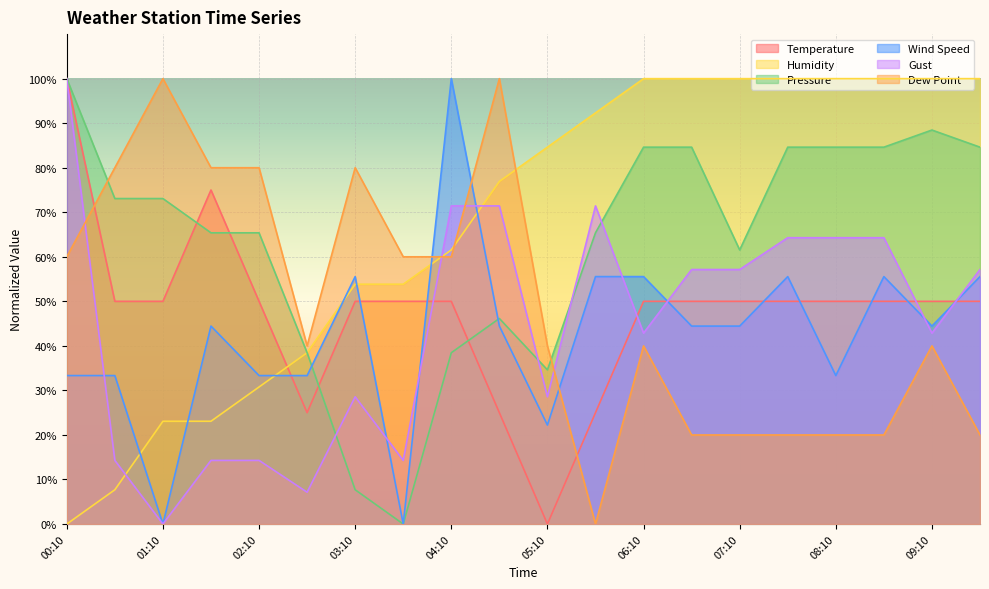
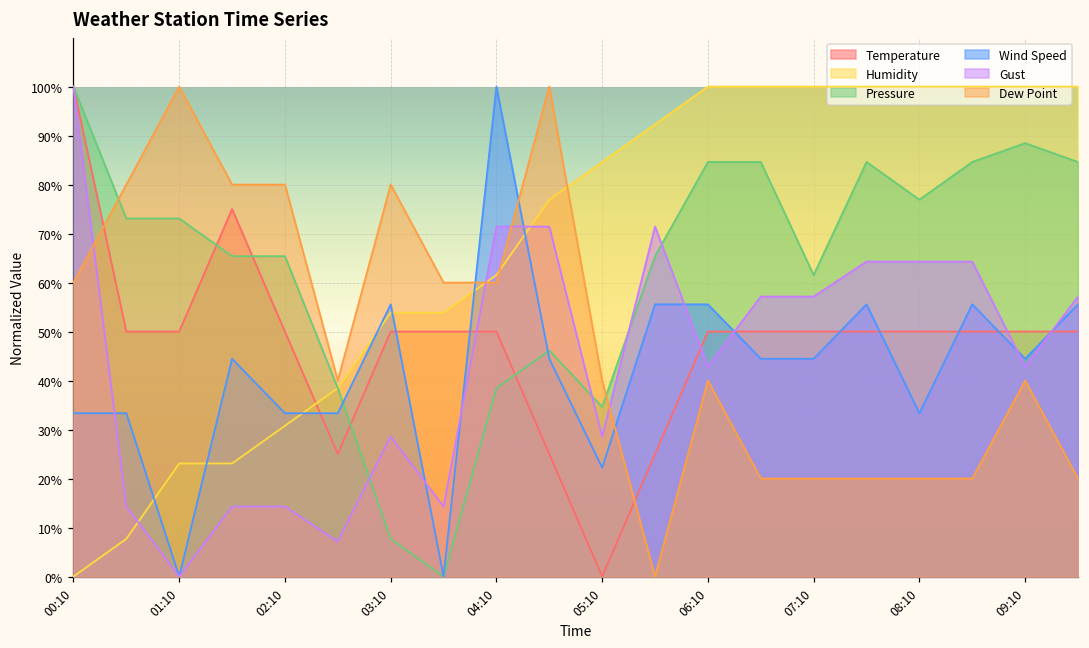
Pressure, 08:10: 85% -> 77%
